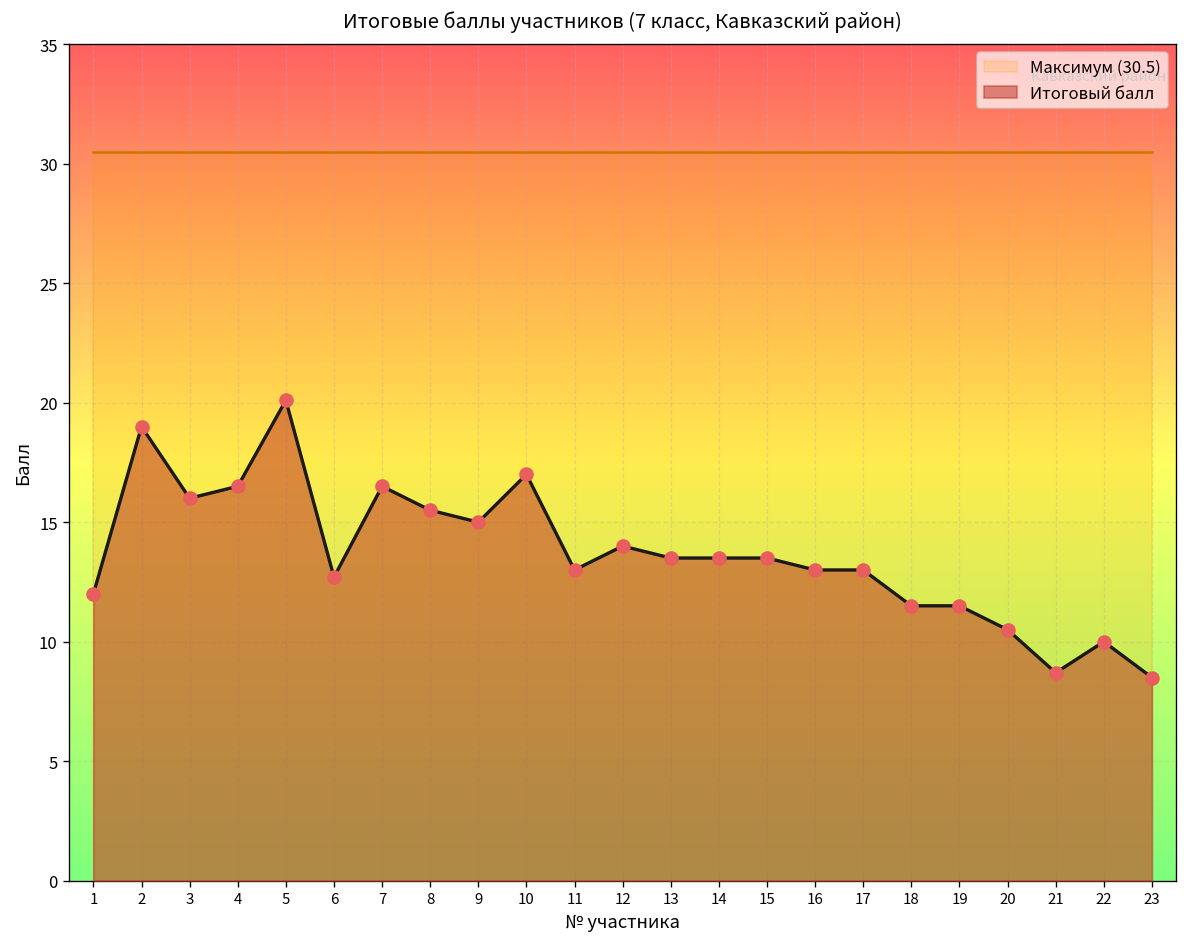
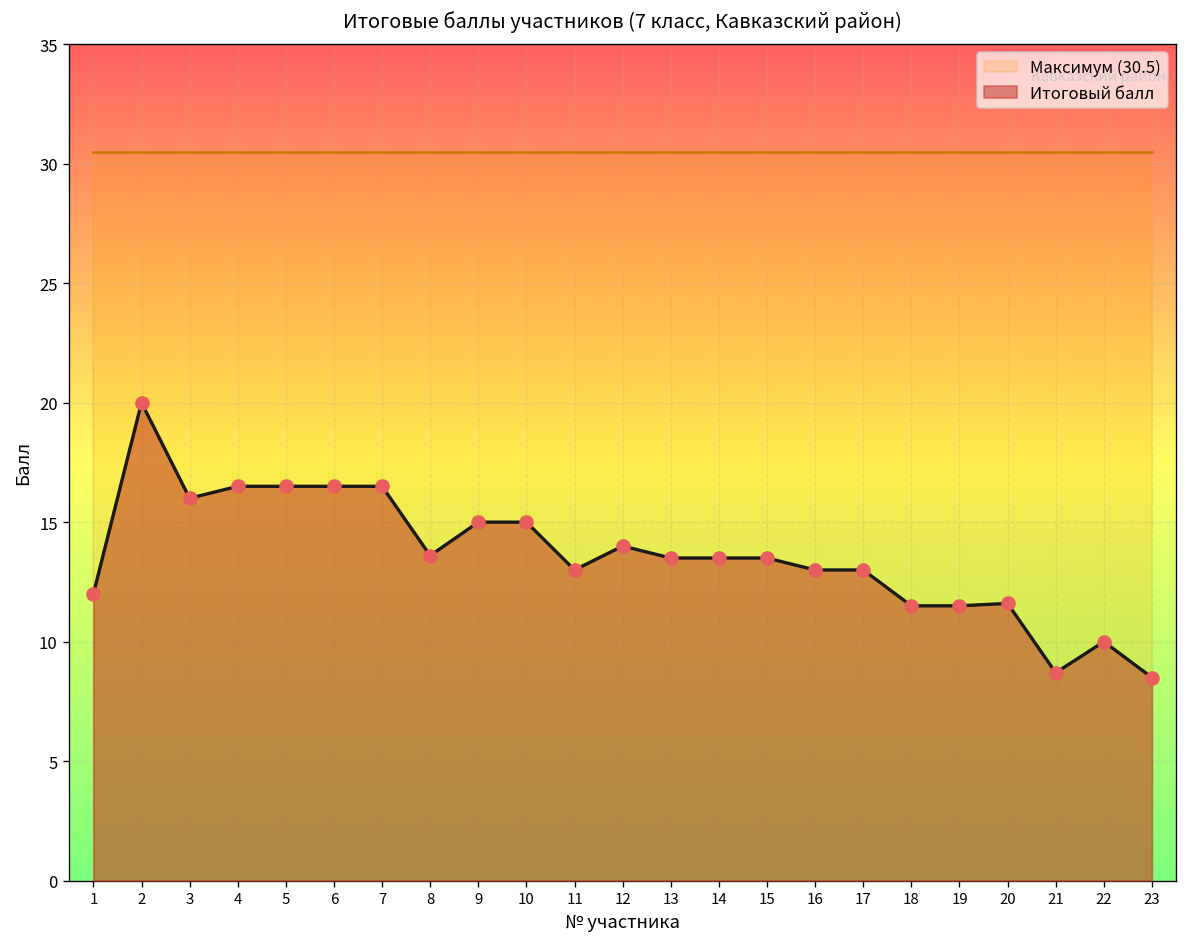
Итоговый балл, 2: 19 -> 20
Итоговый балл, 5: 20.1 -> 16.5
Итоговый балл, 6: 12.7 -> 16.5
Итоговый балл, 8: 15.5 -> 13.6
Итоговый балл, 10: 17 -> 15
Итоговый балл, 20: 10.5 -> 11.6
